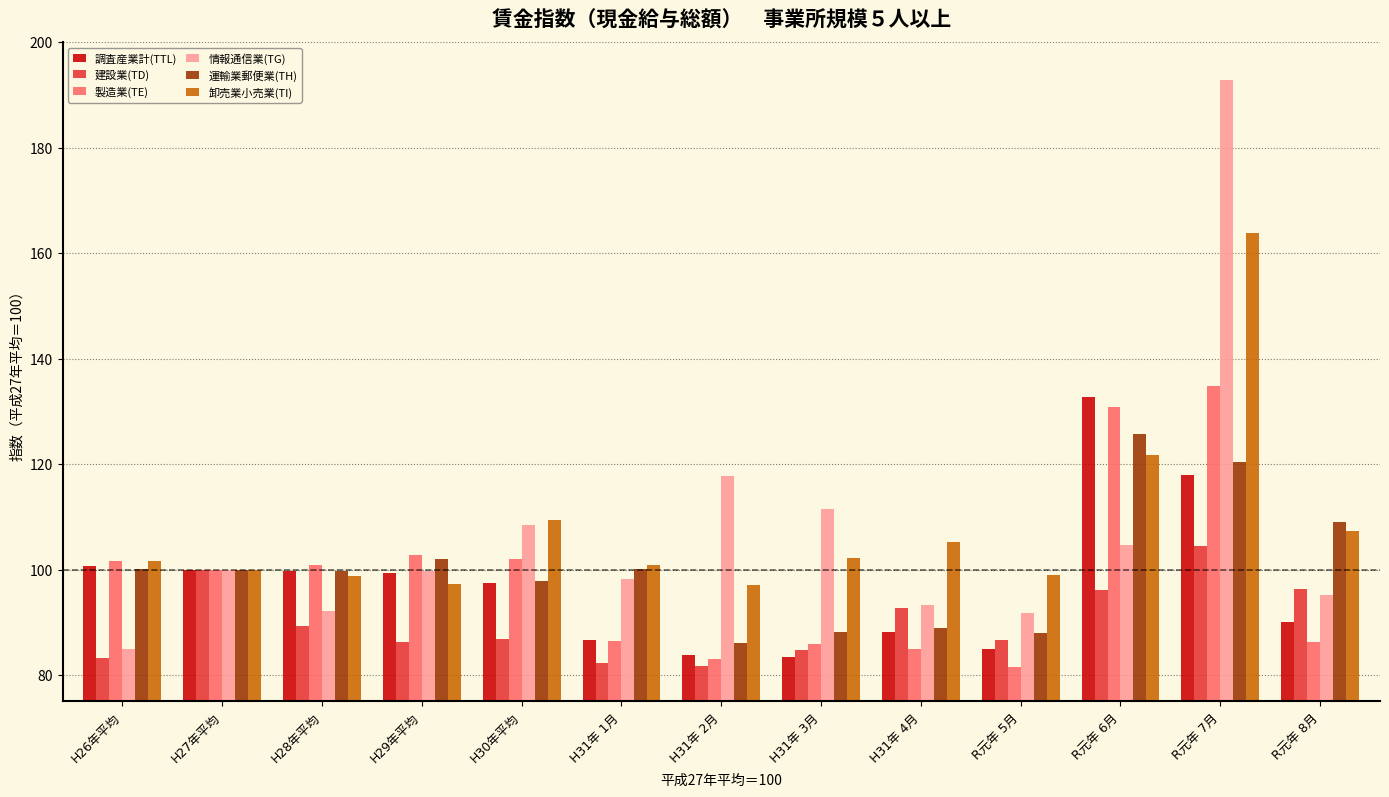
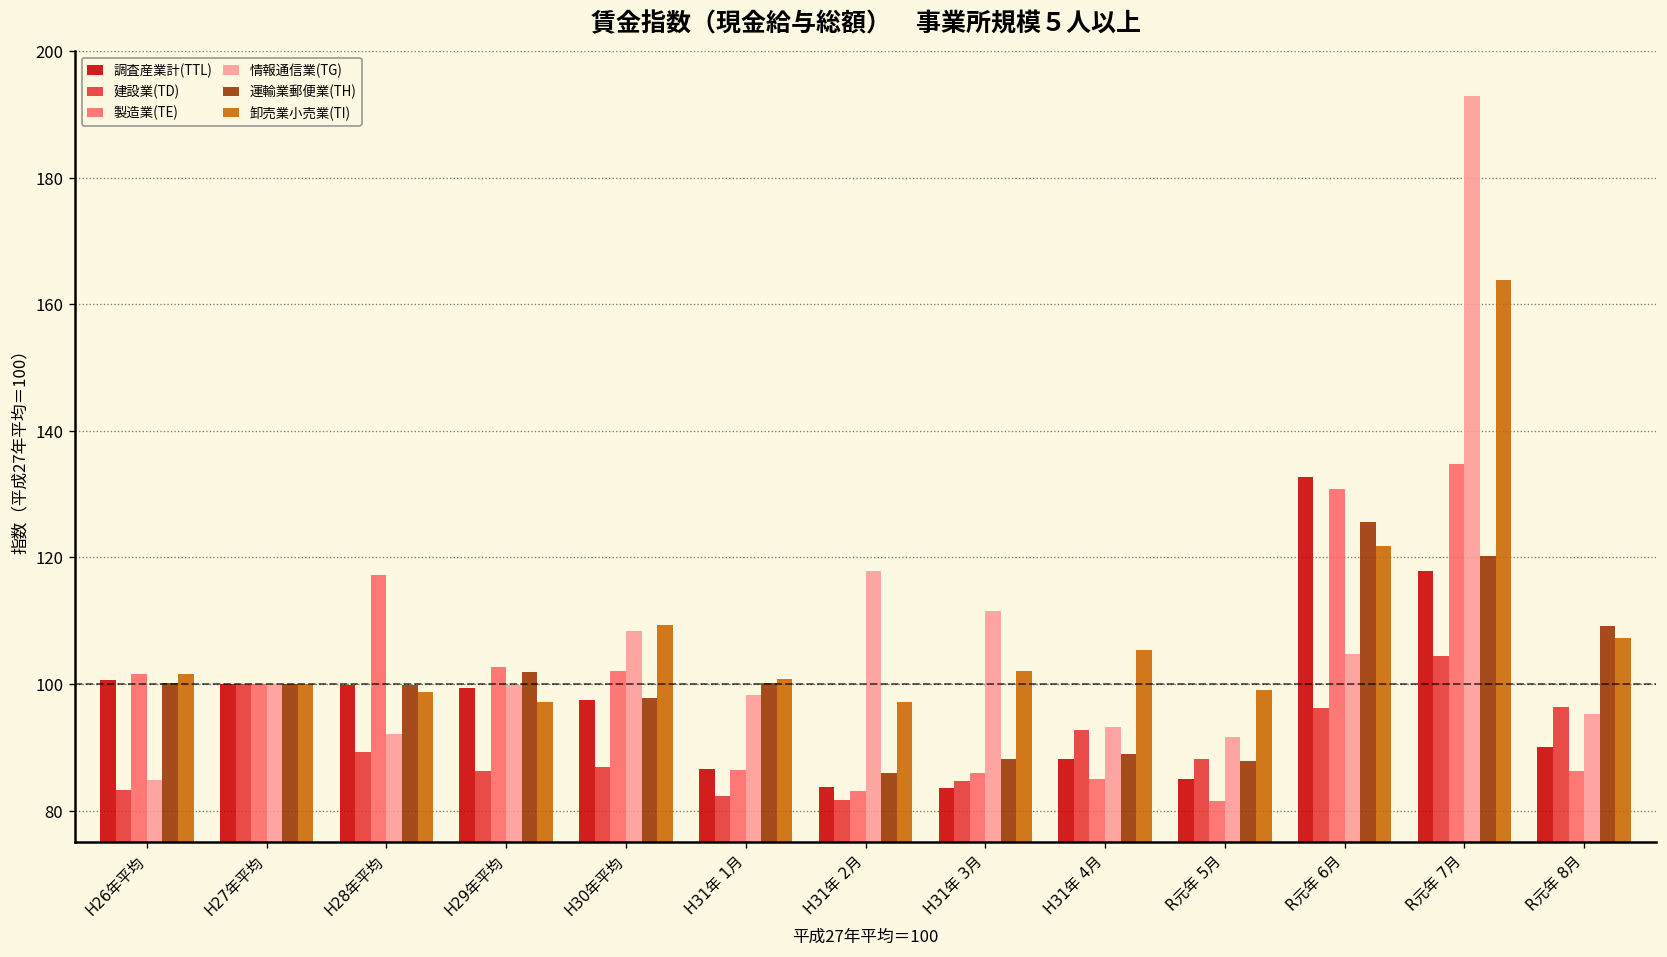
製造業(TE), H28年平均: 101 -> 117
建設業(TD), R元年 5月: 87 -> 88
